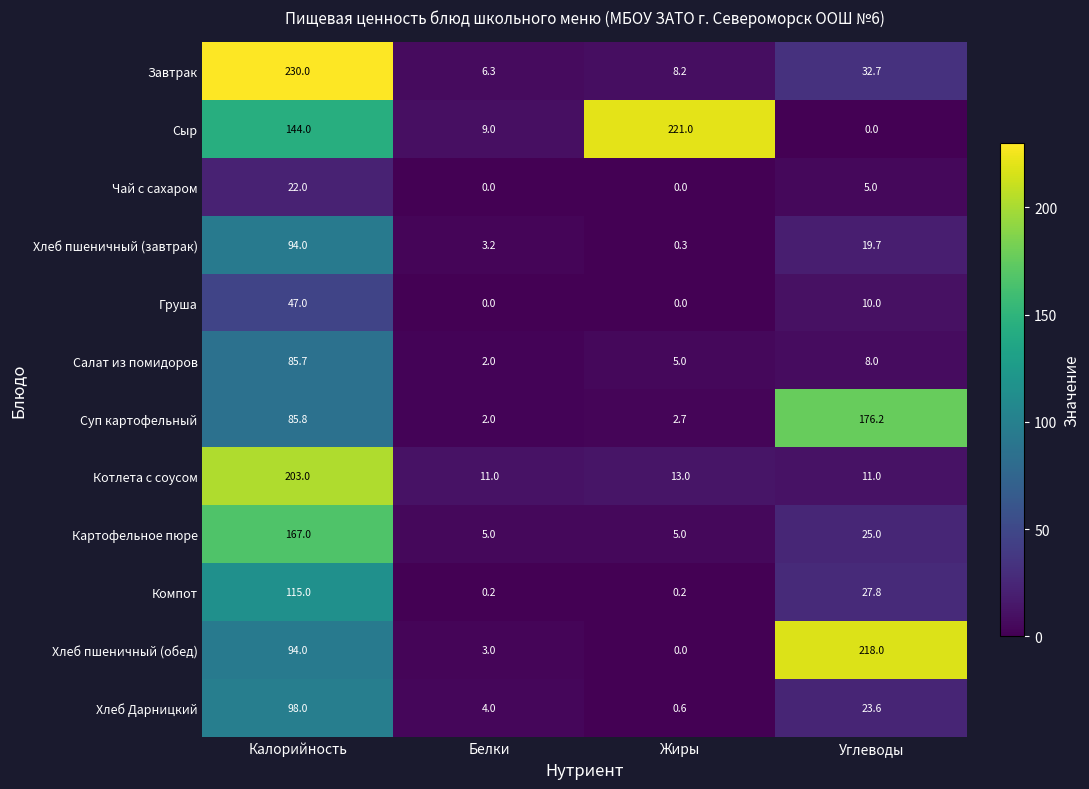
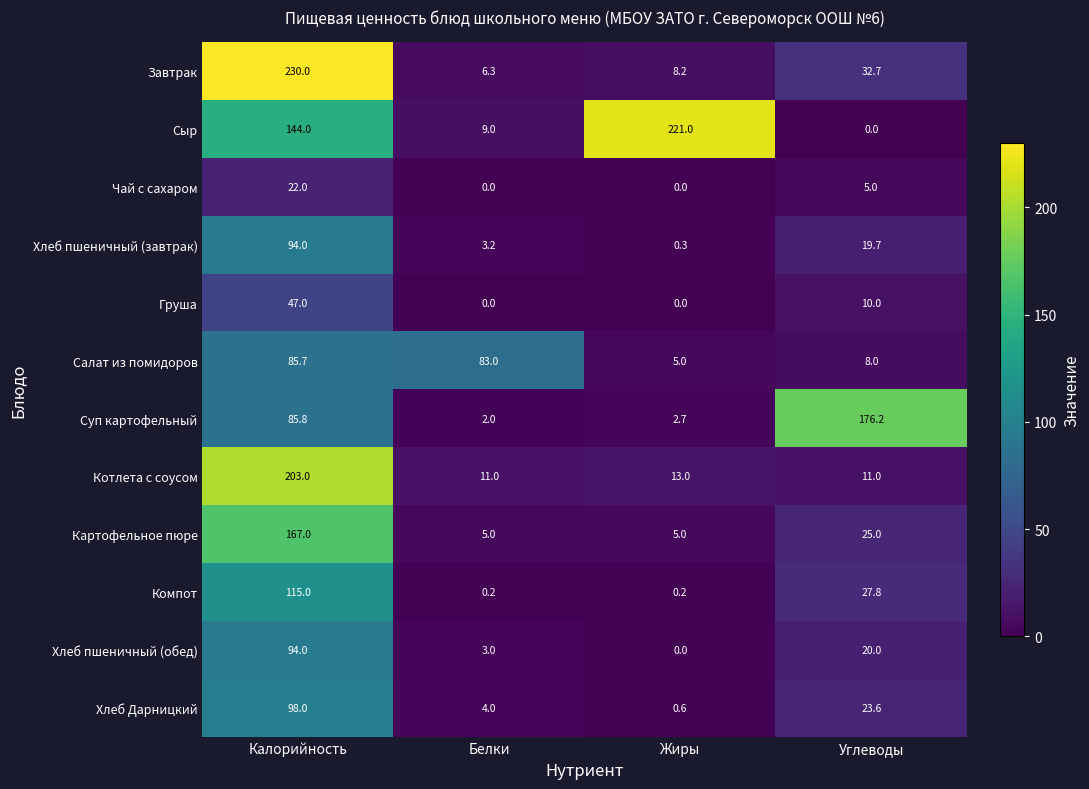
Салат из помидоров, Белки: 2.0 -> 83.0
Хлеб пшеничный (обед), Углеводы: 218.0 -> 20.0
